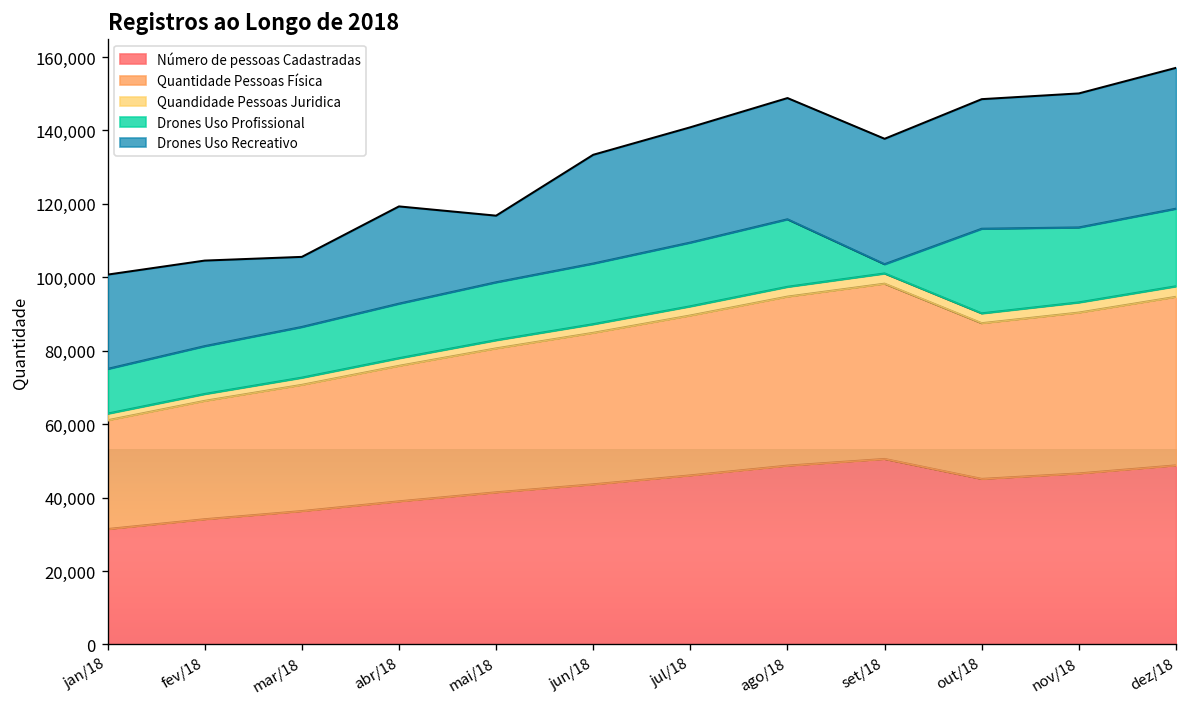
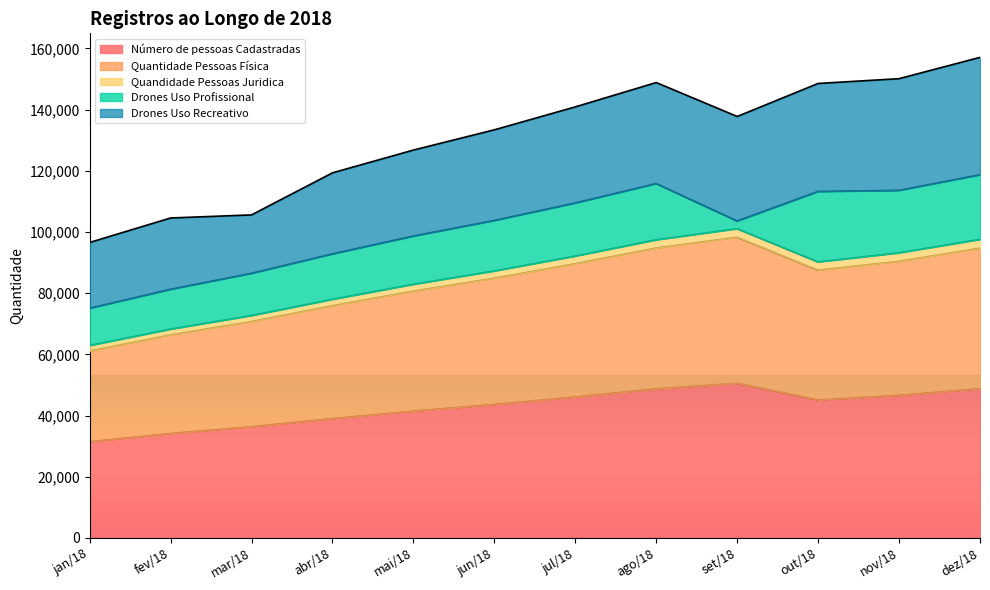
Drones Uso Recreativo, jan/18: 26,000 -> 22,000
Drones Uso Recreativo, mai/18: 18,000 -> 28,000
